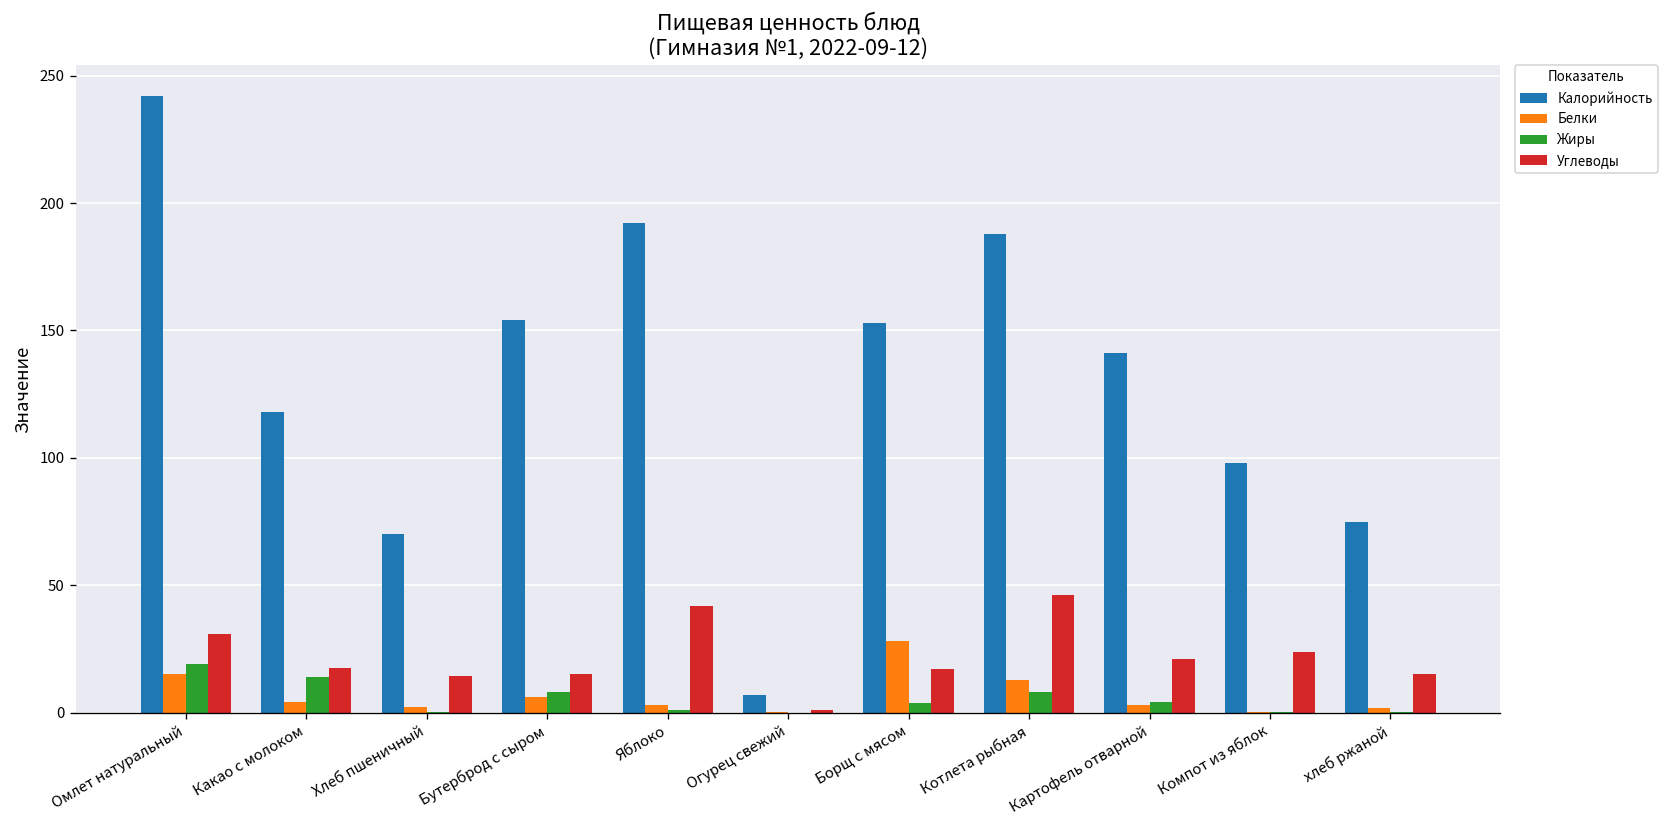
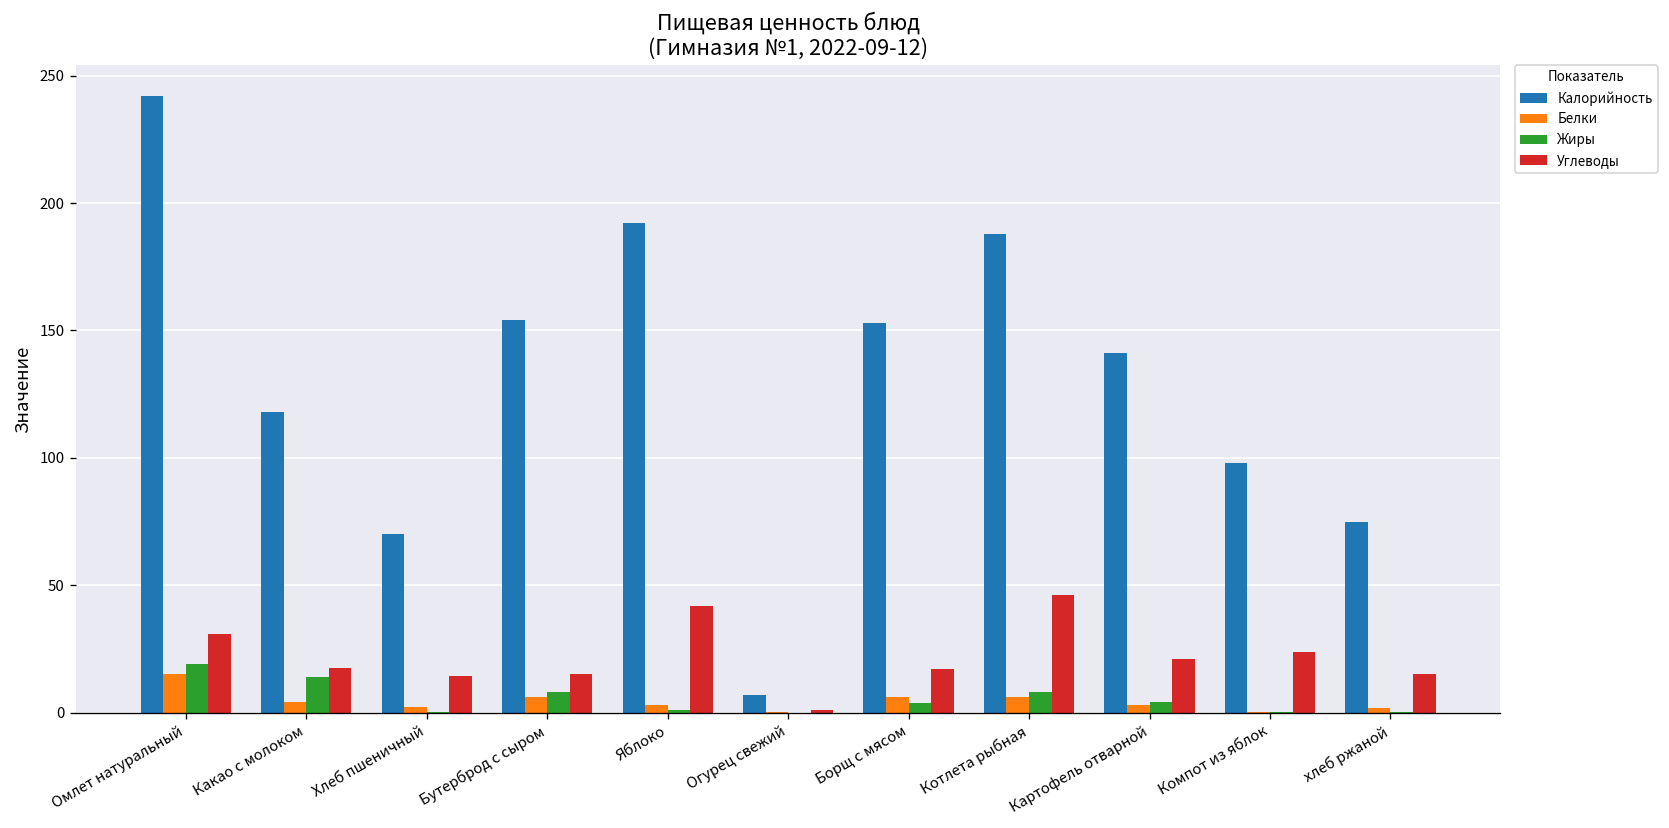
Белки, Борщ с мясом: 28 -> 6
Белки, Котлета рыбная: 13 -> 6
